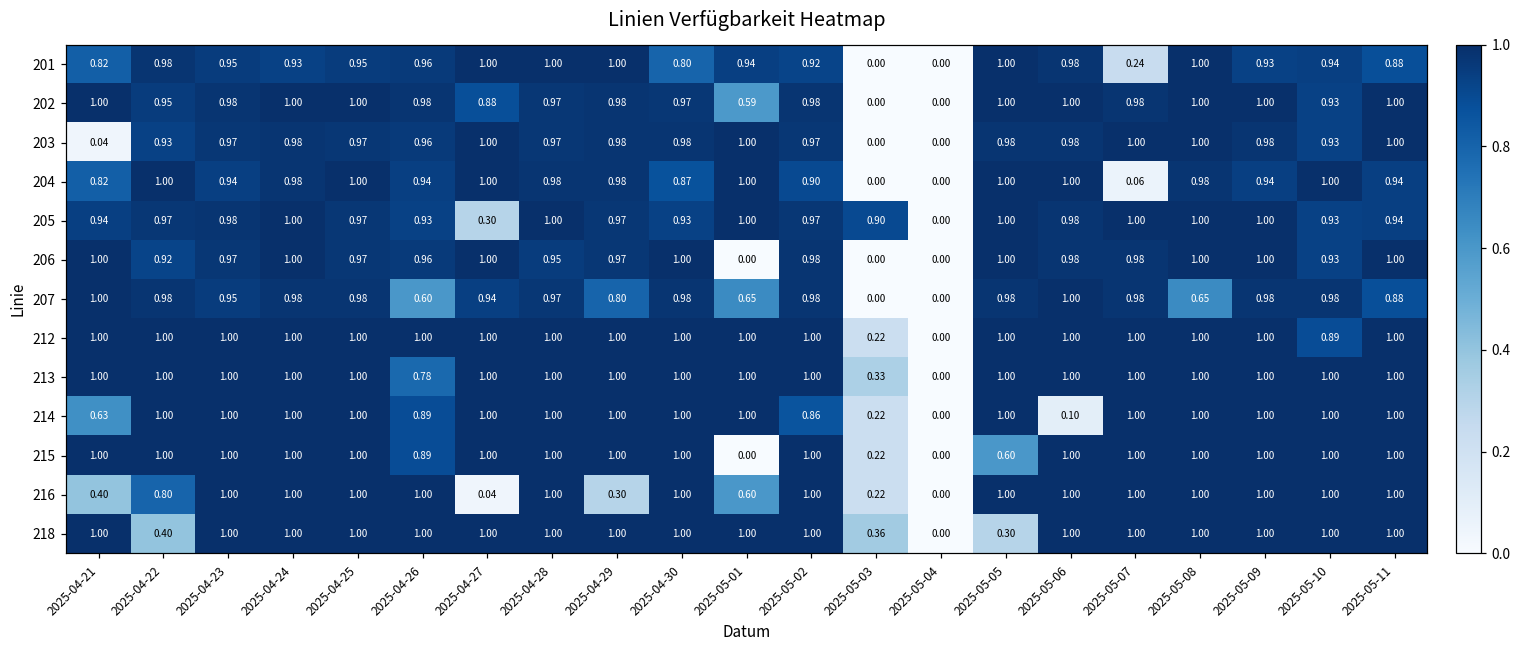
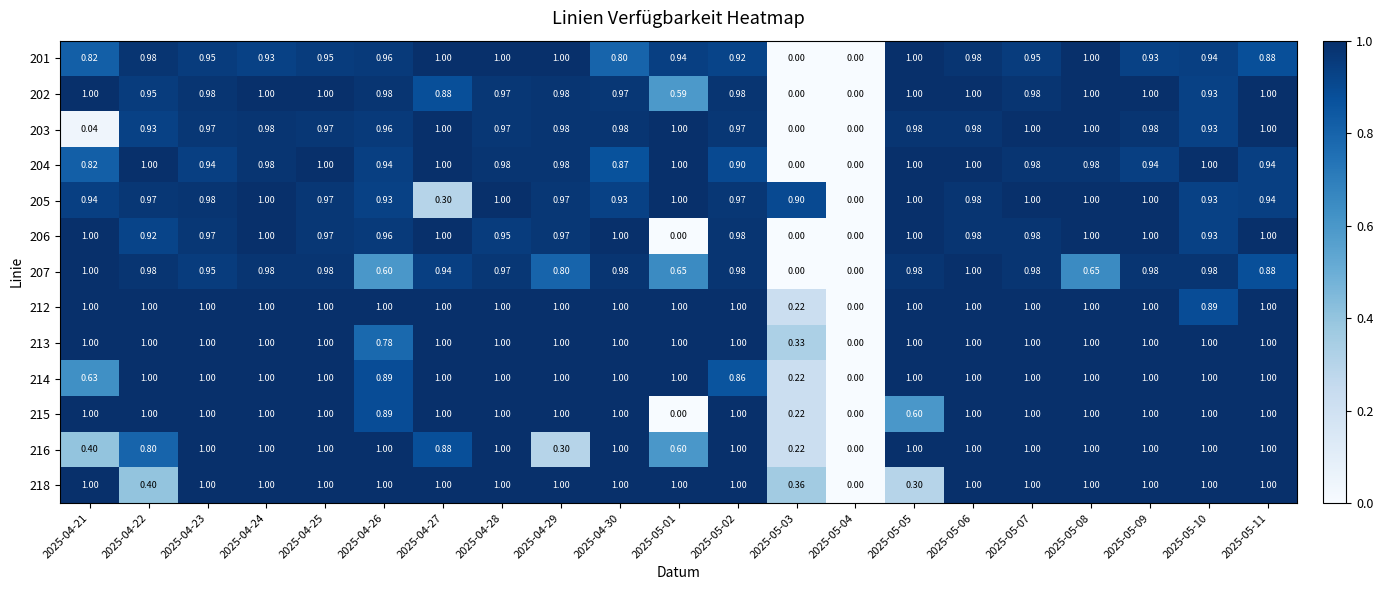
201, 2025-05-07: 0.24 -> 0.95
204, 2025-05-07: 0.06 -> 0.98
214, 2025-05-06: 0.10 -> 1.00
216, 2025-04-27: 0.04 -> 0.88
